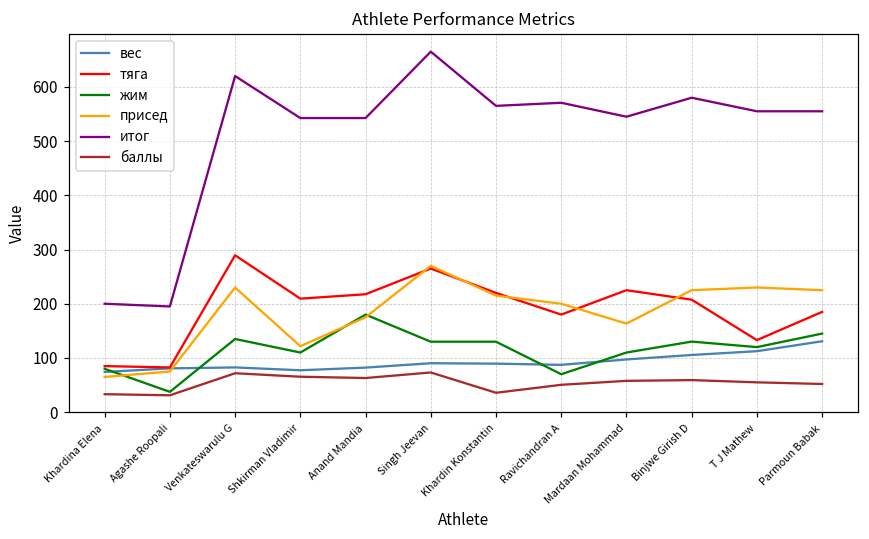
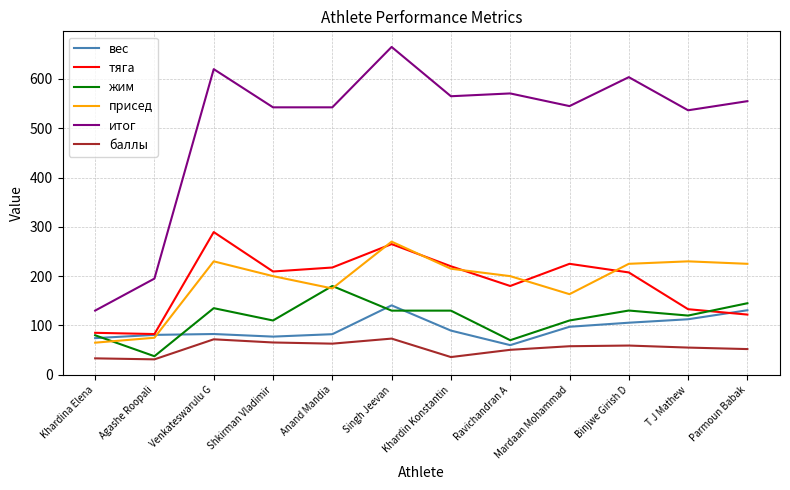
итог, Khardina Elena: 200 -> 130
присед, Shkirman Vladimir: 120 -> 200
вес, Singh Jeevan: 90 -> 140
вес, Ravichandran A: 90 -> 60
итог, Binjwe Girish D: 580 -> 600
итог, T J Mathew: 560 -> 540
тяга, Parmoun Babak: 190 -> 120
